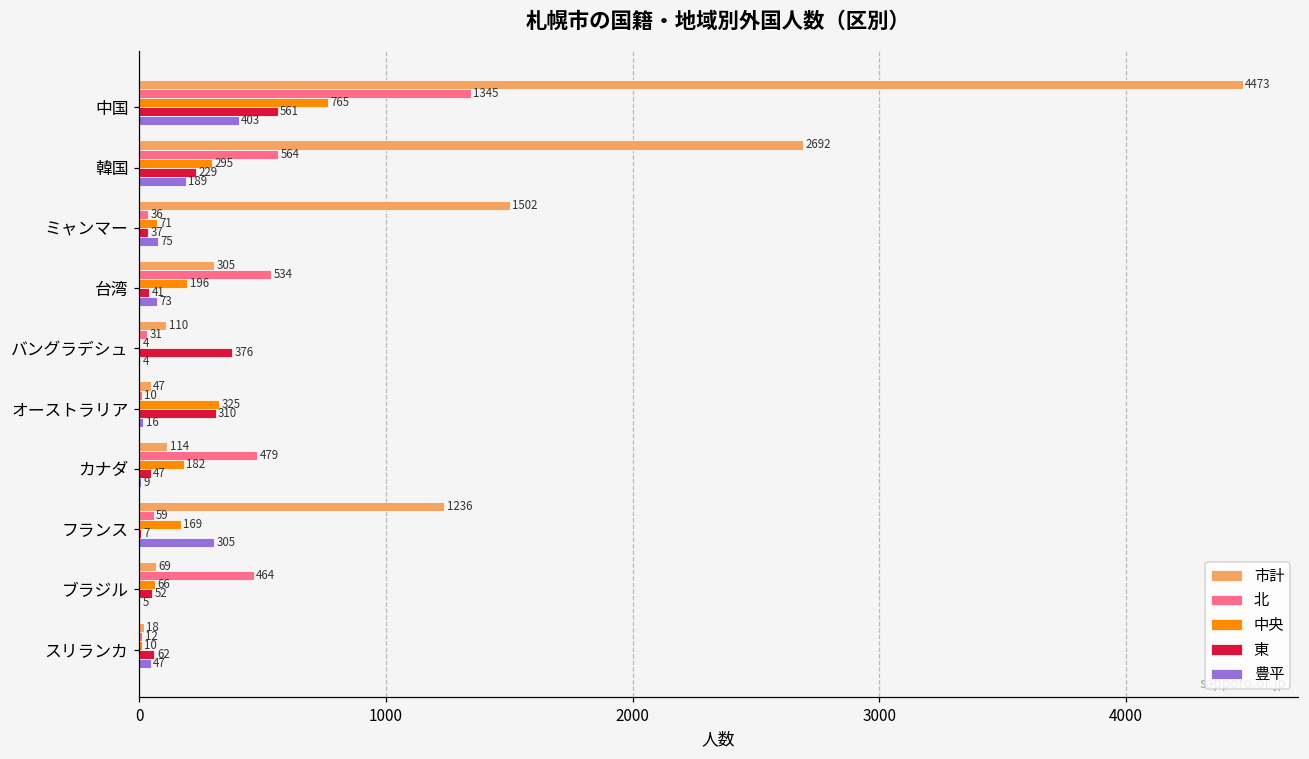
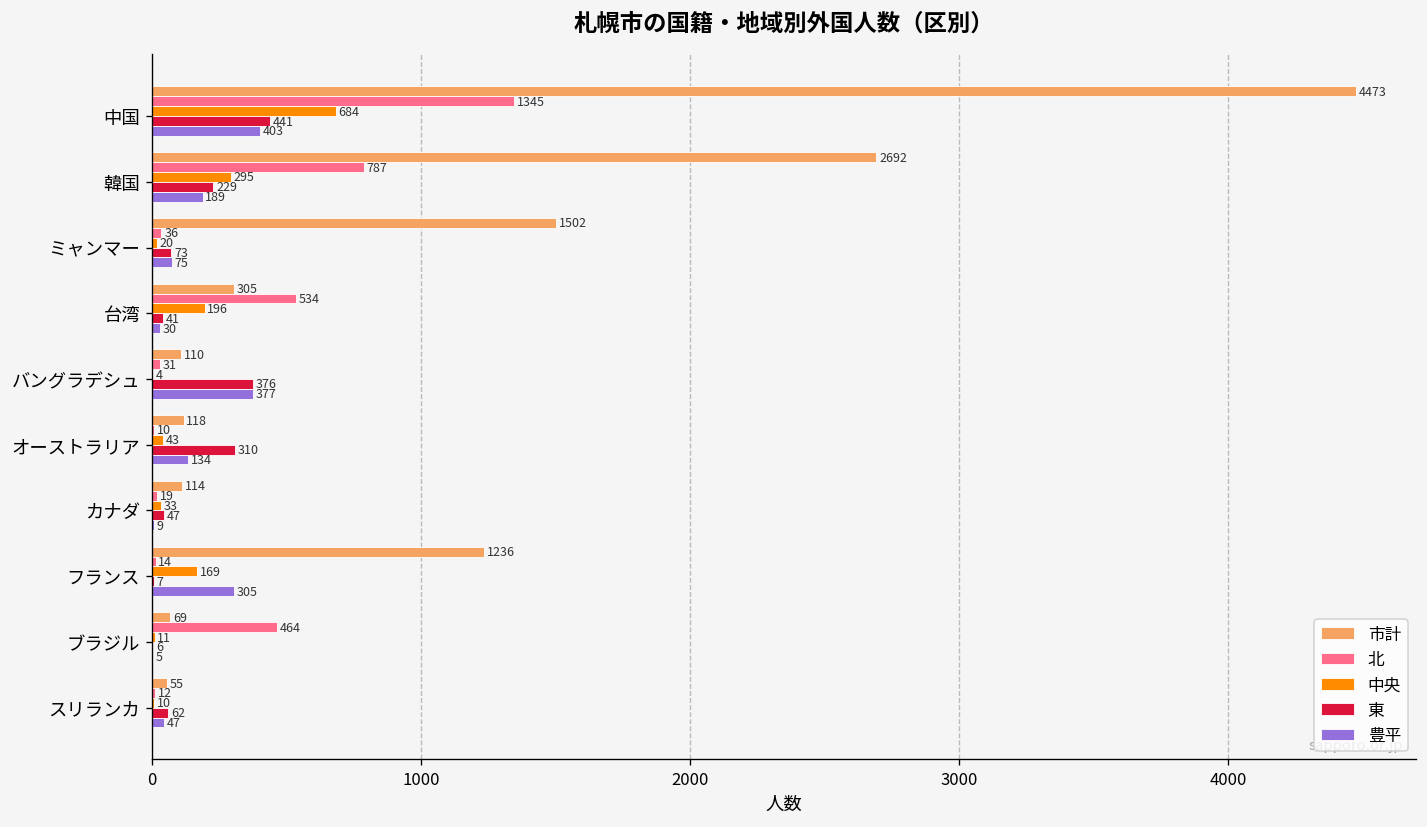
中央, 中国: 765 -> 684
東, 中国: 561 -> 441
北, 韓国: 564 -> 787
中央, ミャンマー: 71 -> 20
東, ミャンマー: 37 -> 73
豊平, 台湾: 73 -> 30
豊平, バングラデシュ: 4 -> 377
市計, オーストラリア: 47 -> 118
中央, オーストラリア: 325 -> 43
豊平, オーストラリア: 16 -> 134
北, カナダ: 479 -> 19
中央, カナダ: 182 -> 33
北, フランス: 59 -> 14
中央, ブラジル: 66 -> 11
東, ブラジル: 52 -> 6
市計, スリランカ: 18 -> 55
